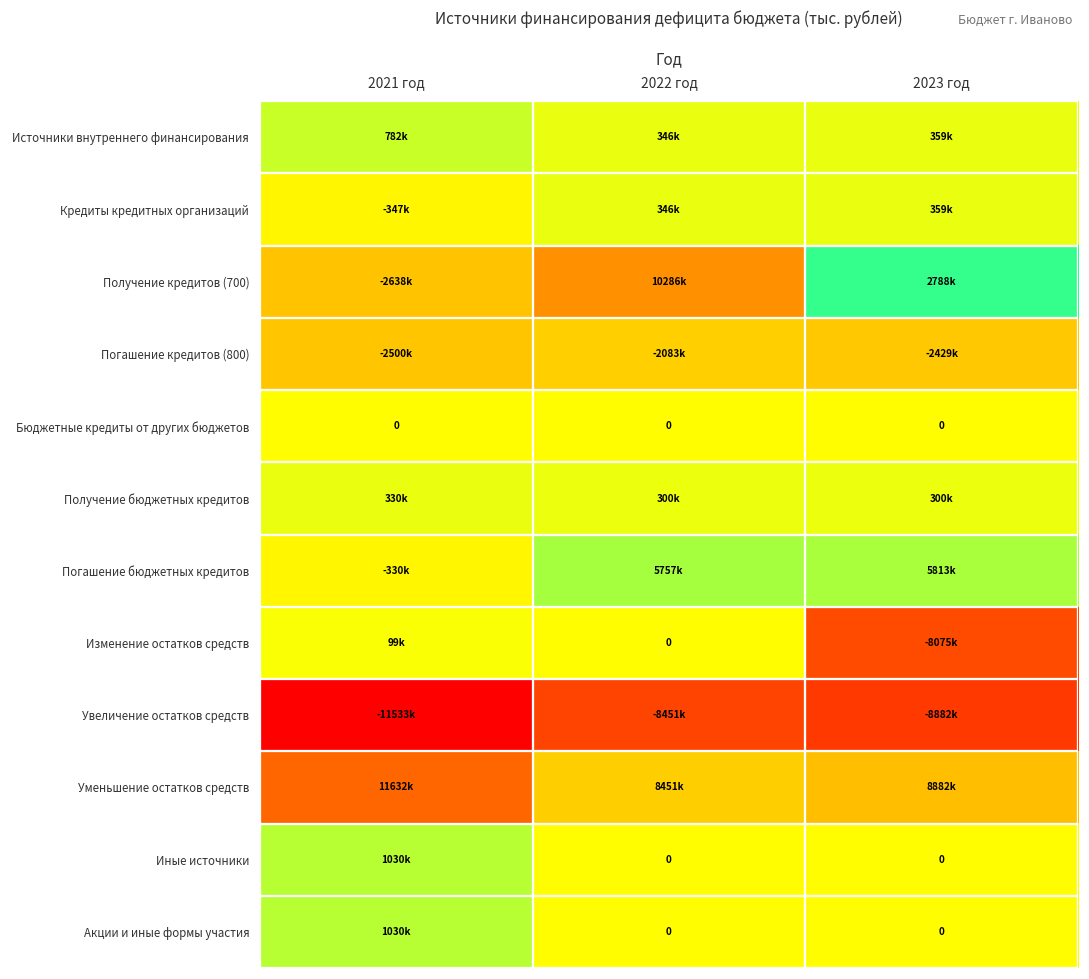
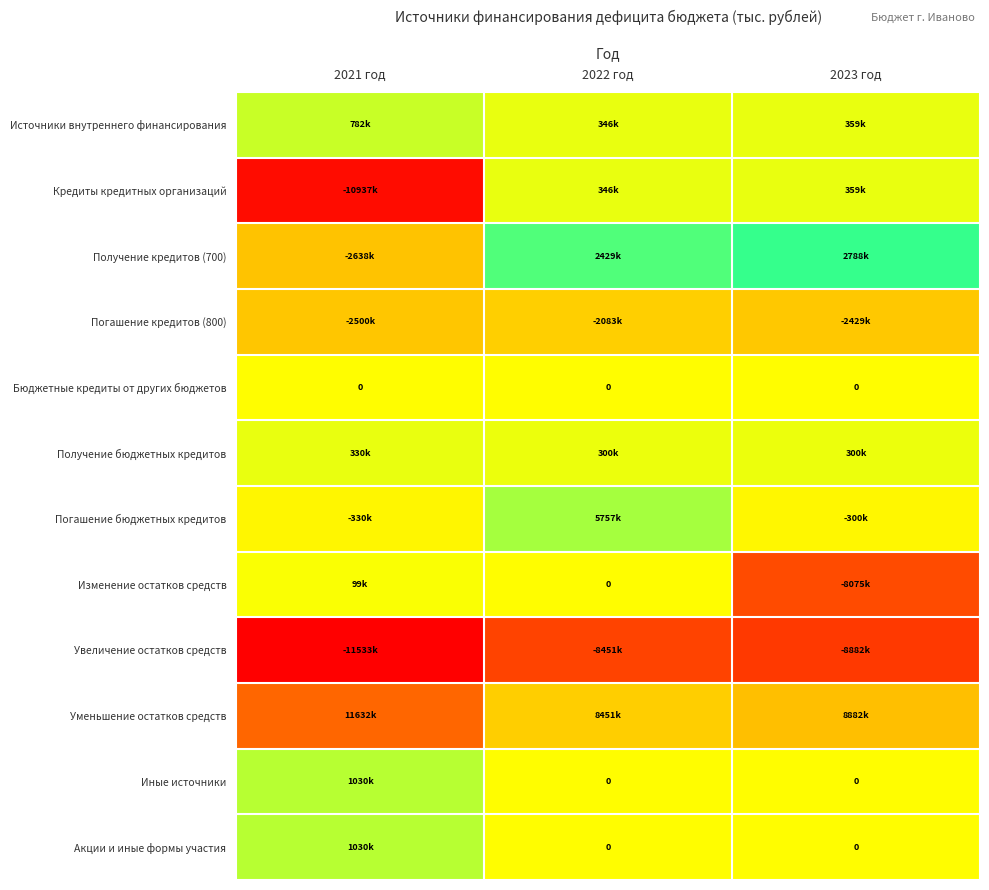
Кредиты кредитных организаций, 2021 год: -347k -> -10937k
Получение кредитов (700), 2022 год: 10286k -> 2429k
Погашение бюджетных кредитов, 2023 год: 5813k -> -300k
